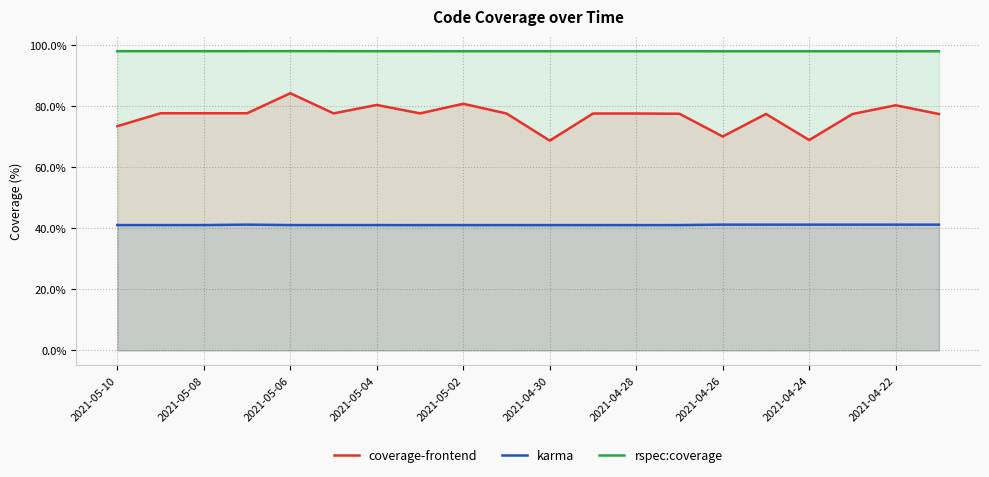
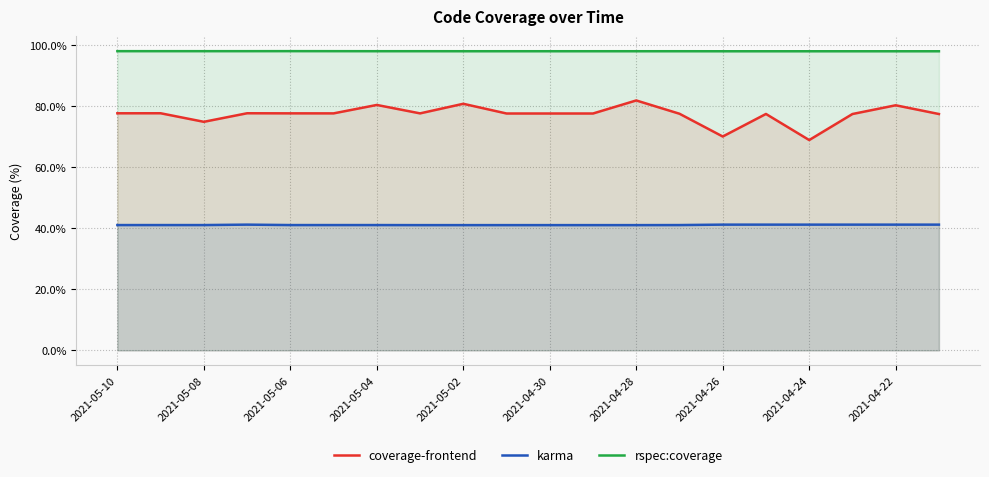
coverage-frontend, 2021-05-10: 73% -> 78%
coverage-frontend, 2021-05-08: 78% -> 75%
coverage-frontend, 2021-05-06: 84% -> 78%
coverage-frontend, 2021-04-30: 69% -> 78%
coverage-frontend, 2021-04-28: 78% -> 82%
